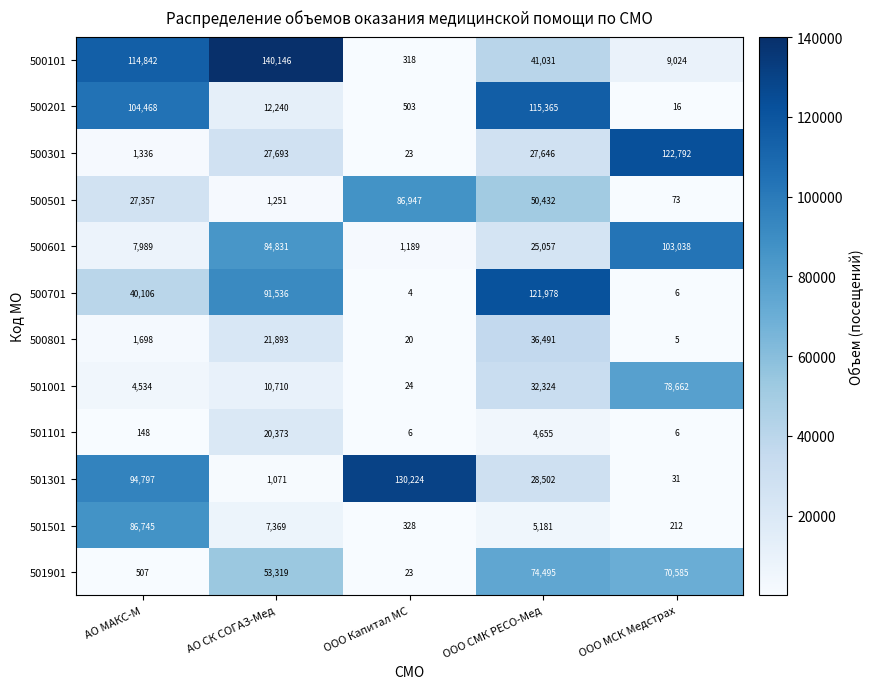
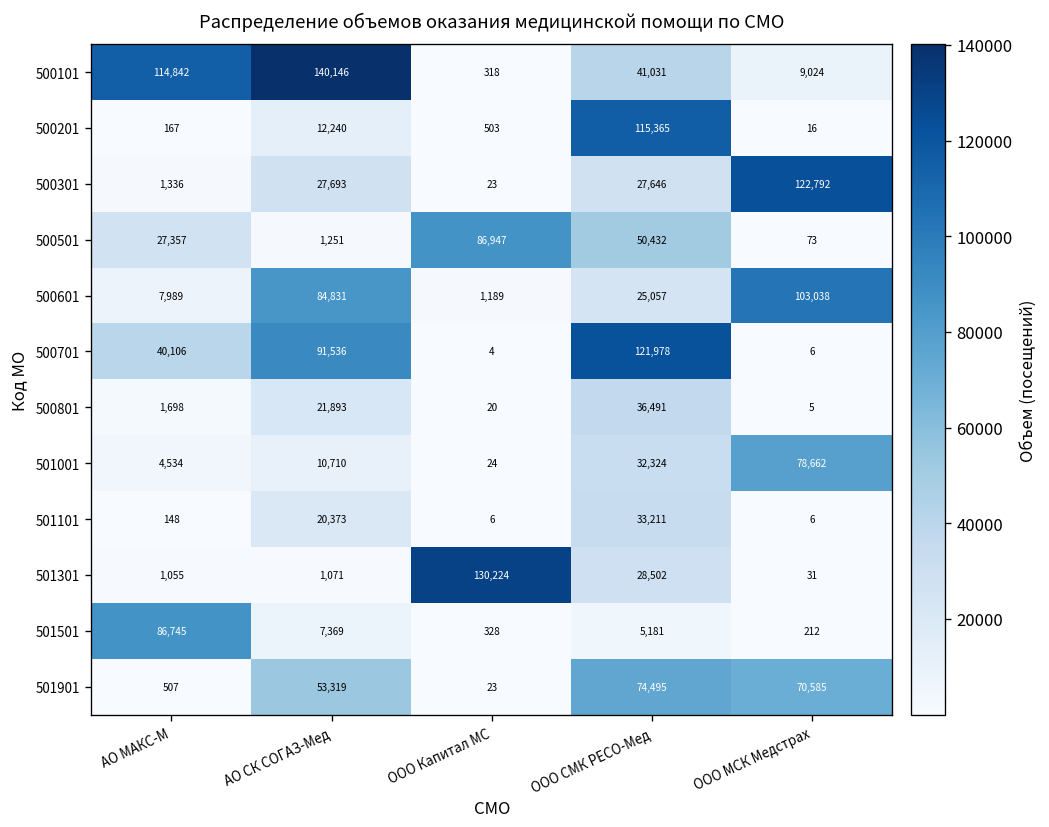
500201, АО МАКС-М: 104,468 -> 167
501101, ООО СМК РЕСО-Мед: 4,655 -> 33,211
501301, АО МАКС-М: 94,797 -> 1,055
